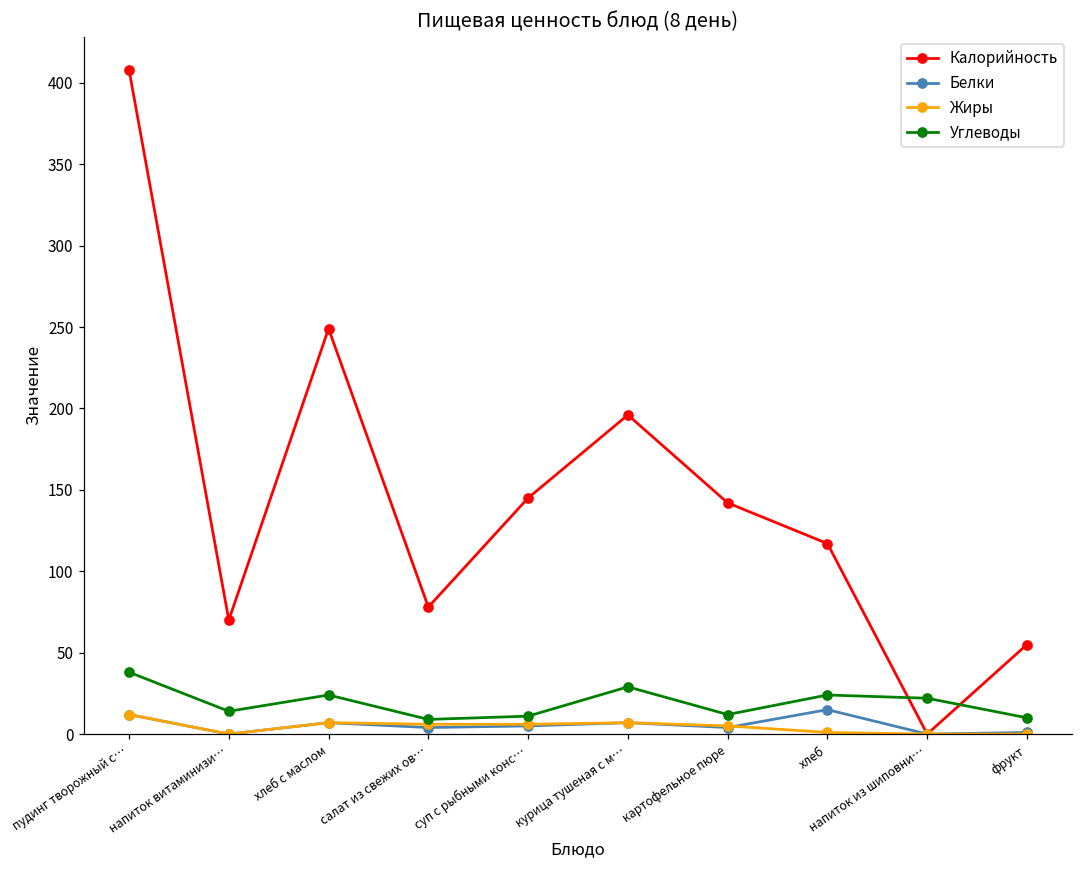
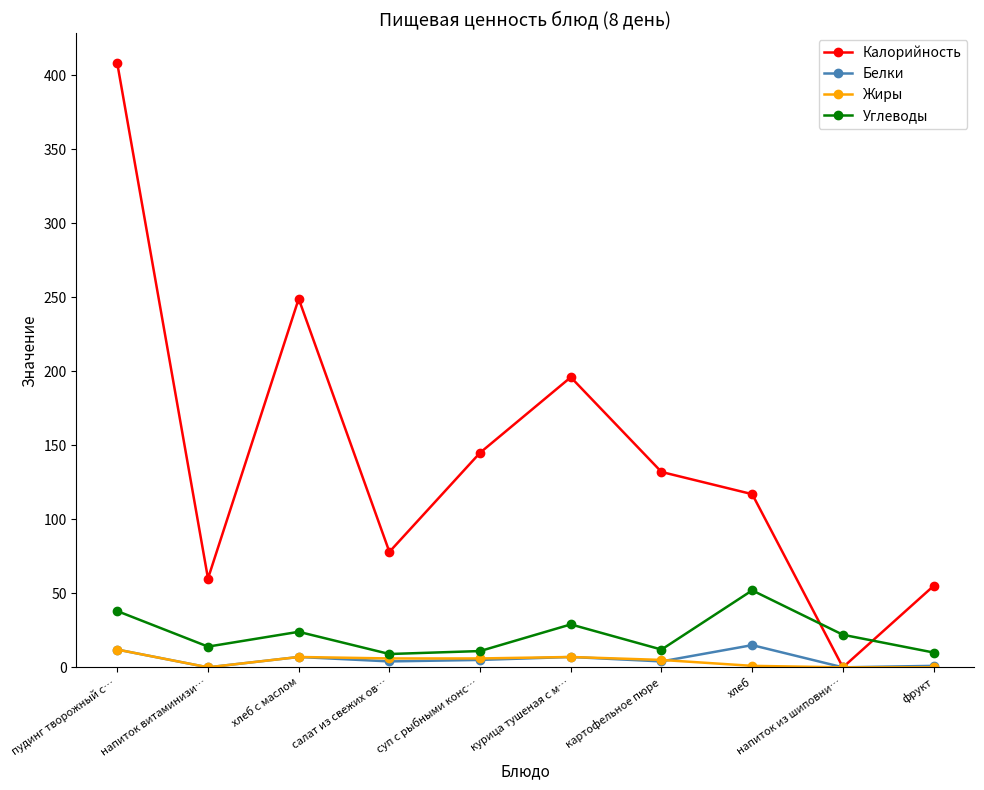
Калорийность, напиток витаминизи…: 70 -> 60
Калорийность, картофельное пюре: 142 -> 132
Углеводы, хлеб: 24 -> 52
